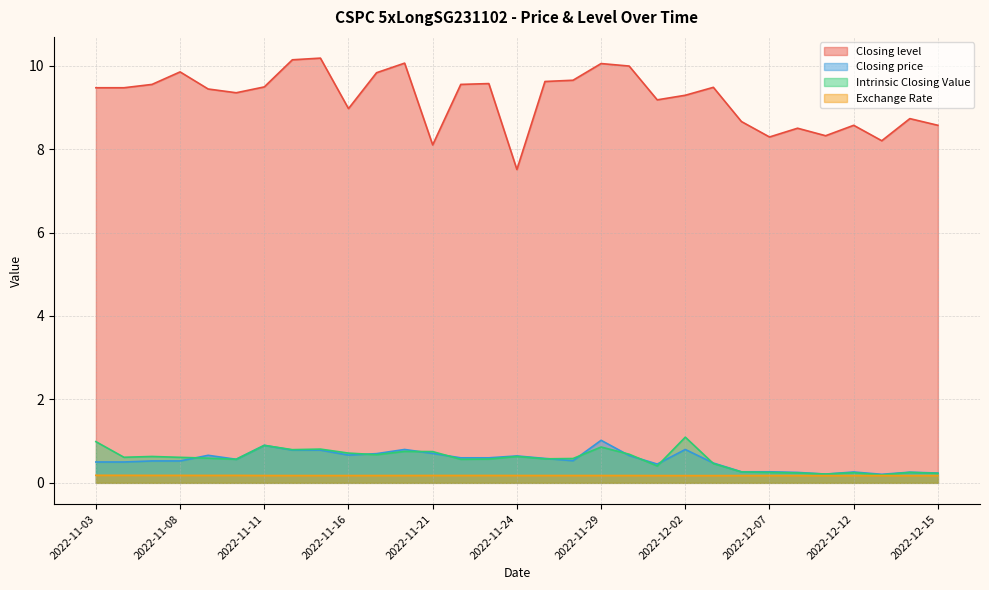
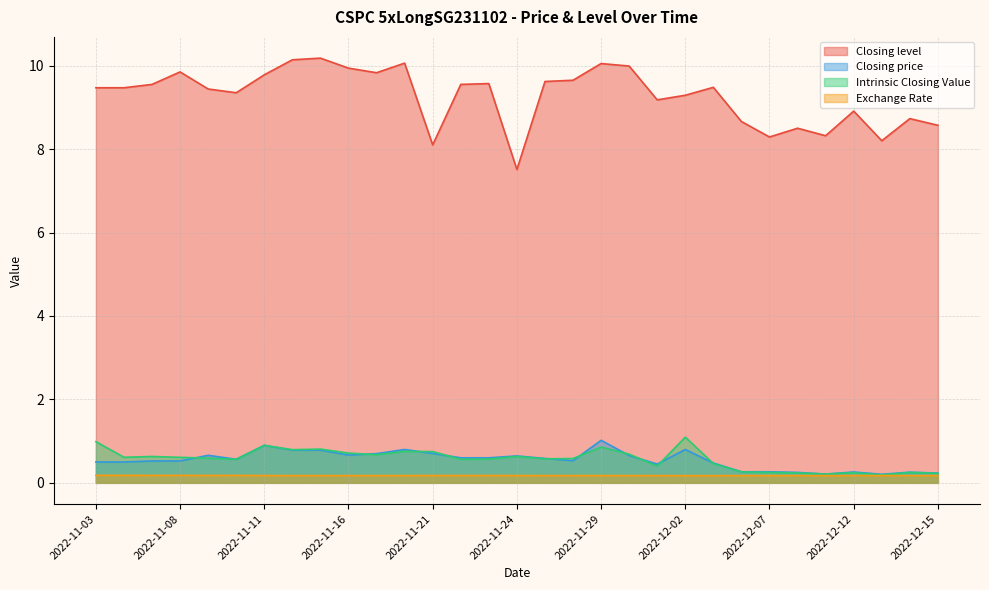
Closing level, 2022-11-11: 9.5 -> 9.8
Closing level, 2022-11-16: 9.0 -> 9.9
Closing level, 2022-12-12: 8.6 -> 8.9
